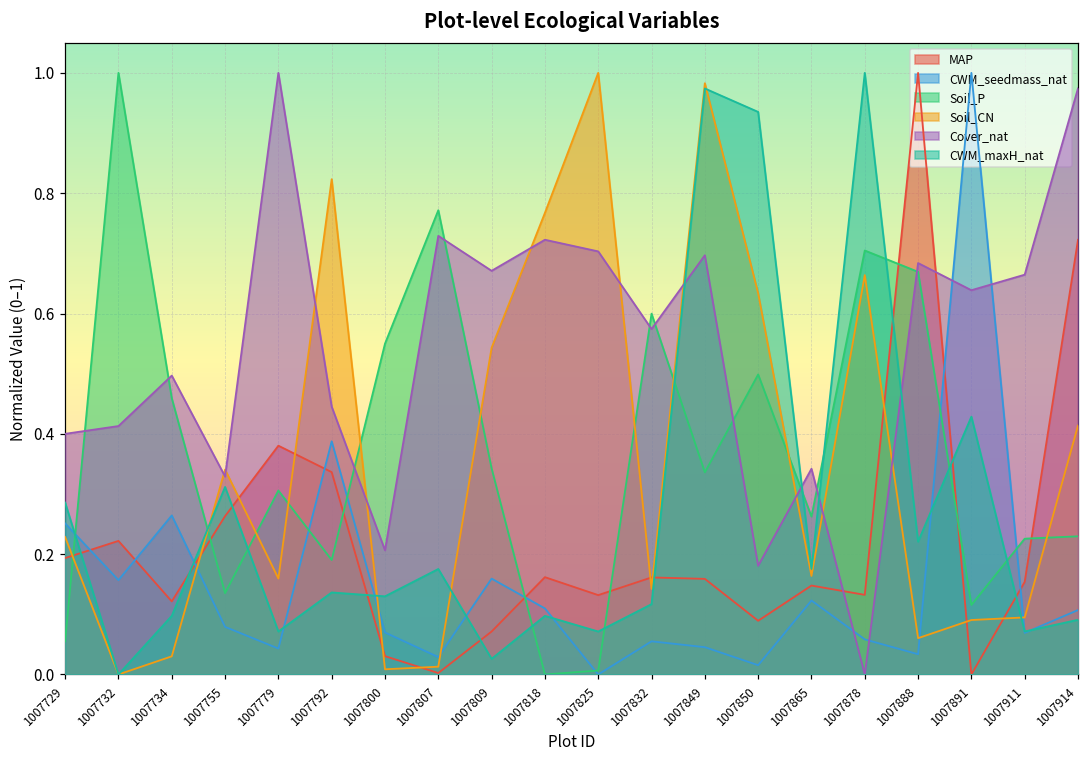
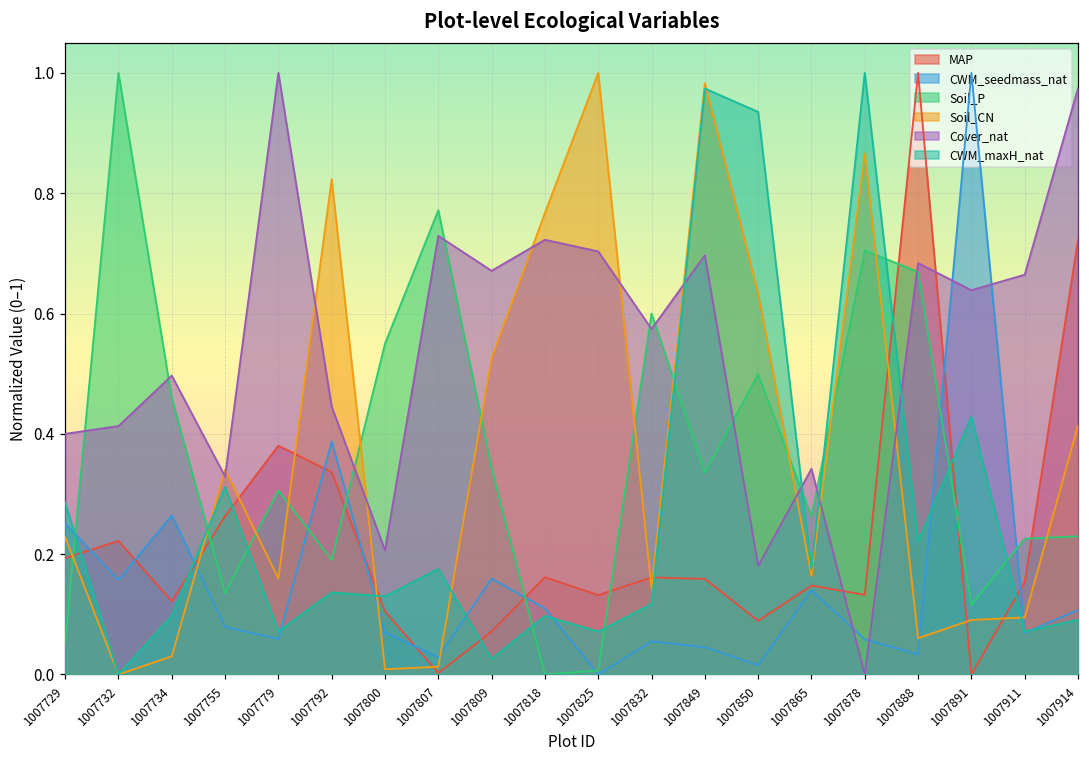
CWM_seedmass_nat, 1007779: 0.04 -> 0.06
MAP, 1007800: 0.03 -> 0.10
Soil_CN, 1007809: 0.54 -> 0.53
CWM_seedmass_nat, 1007865: 0.12 -> 0.14
Soil_CN, 1007878: 0.66 -> 0.87
